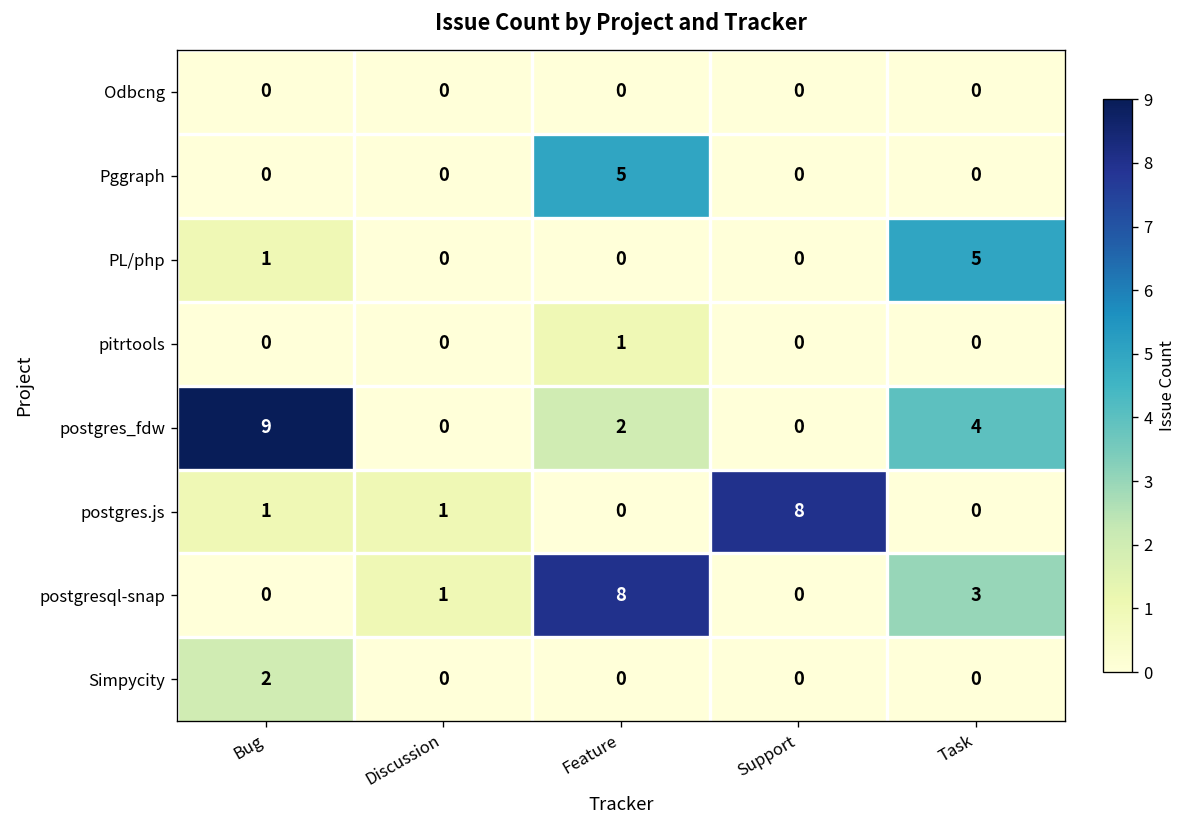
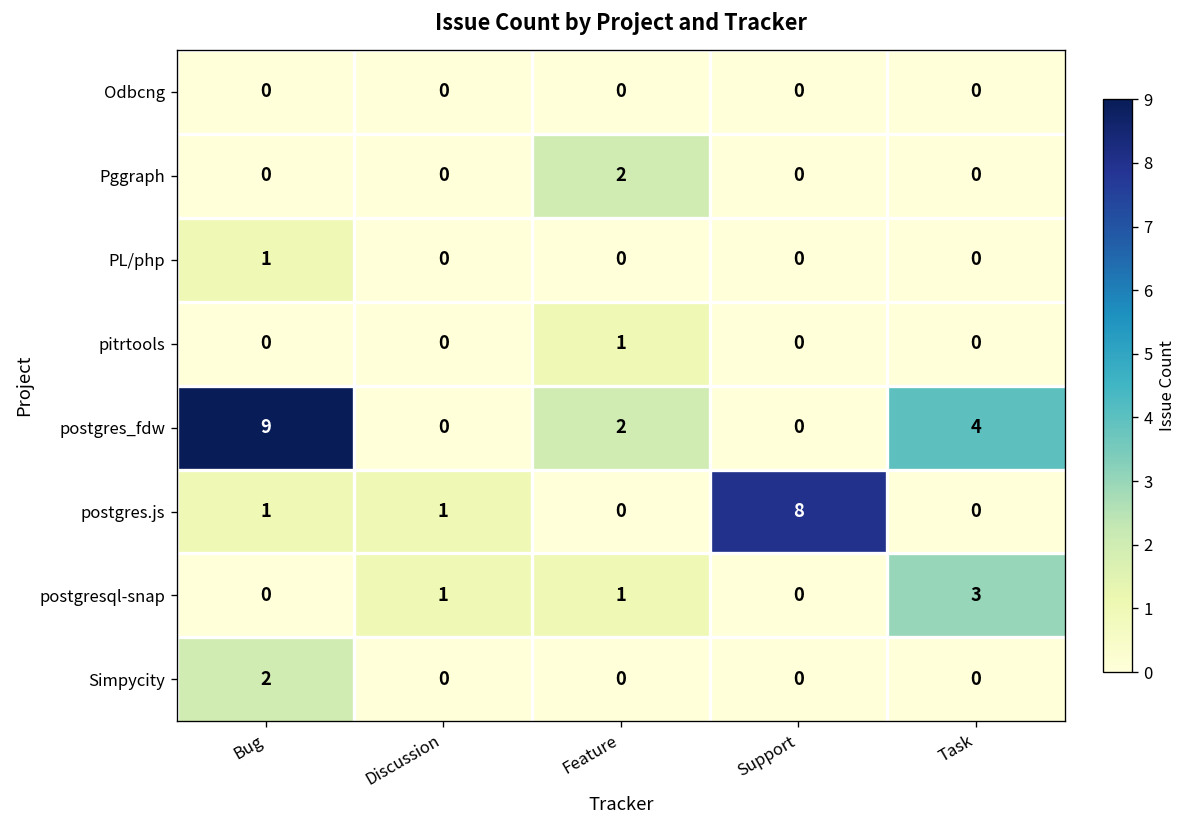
Pggraph, Feature: 5 -> 2
PL/php, Task: 5 -> 0
postgresql-snap, Feature: 8 -> 1
